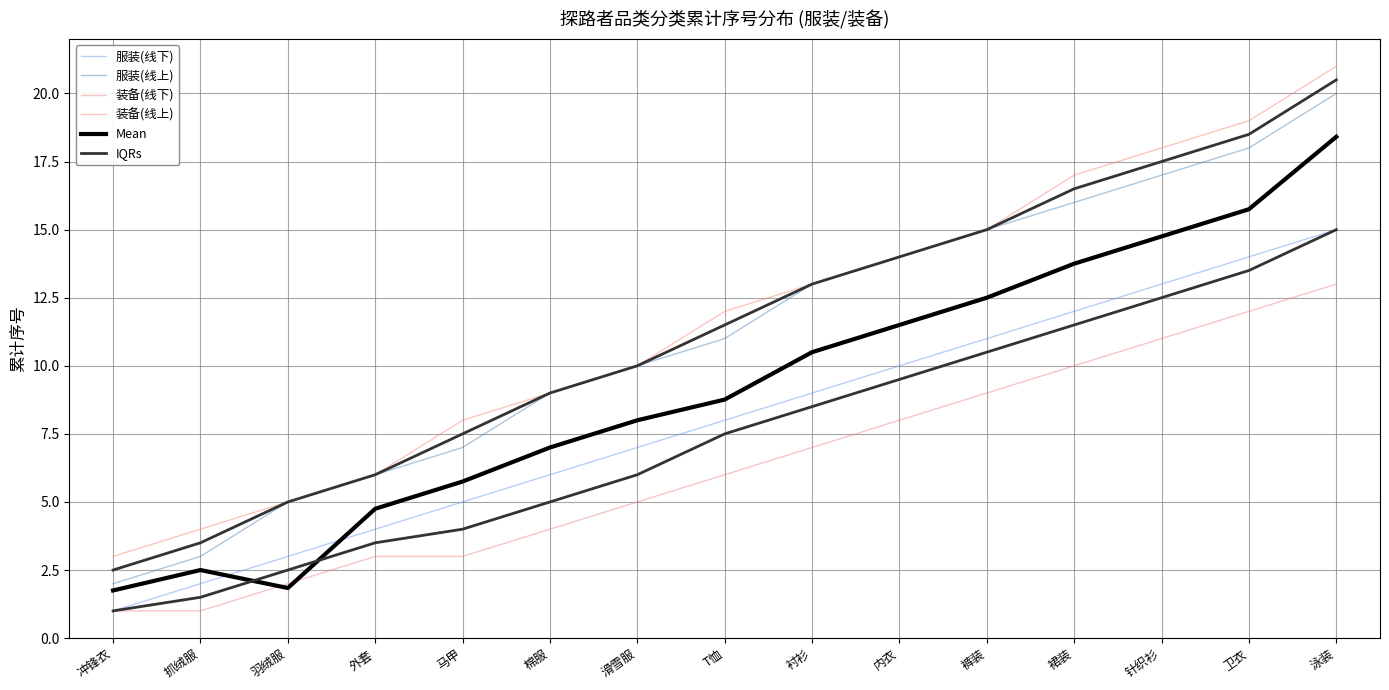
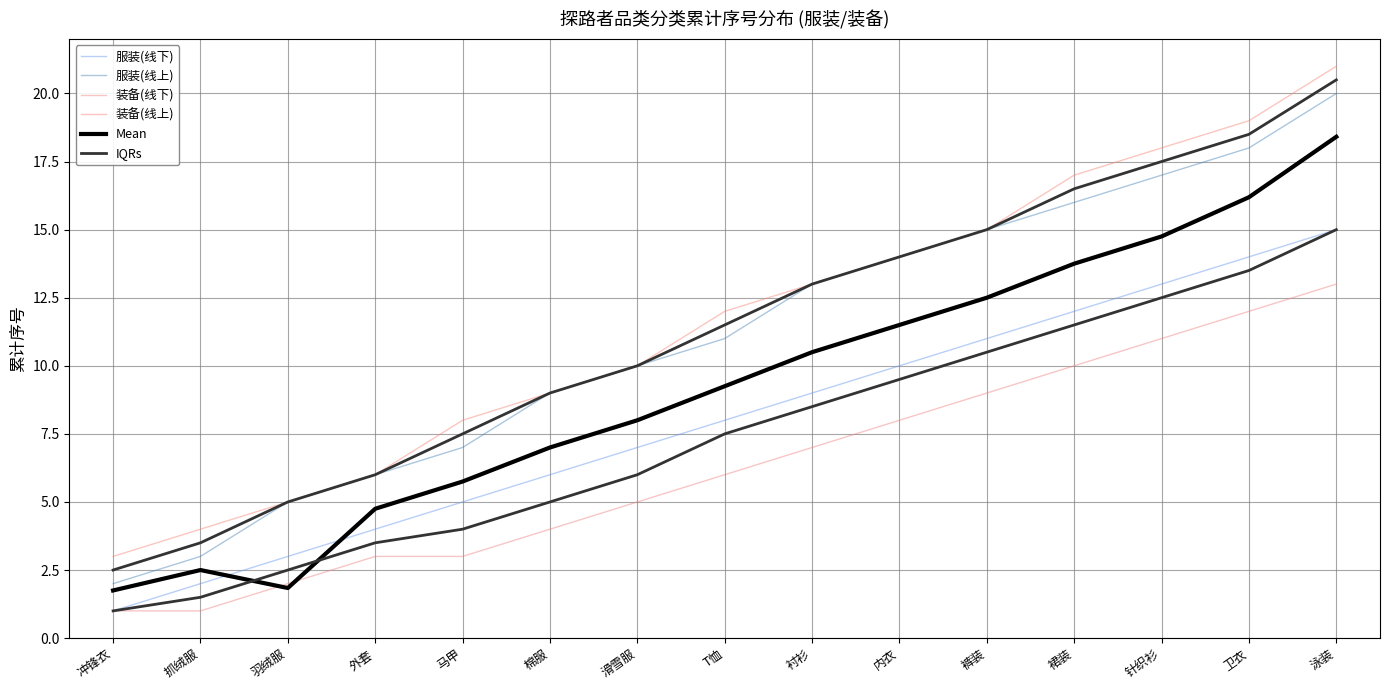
Mean, T恤: 8.8 -> 9.3
Mean, 卫衣: 15.8 -> 16.2
